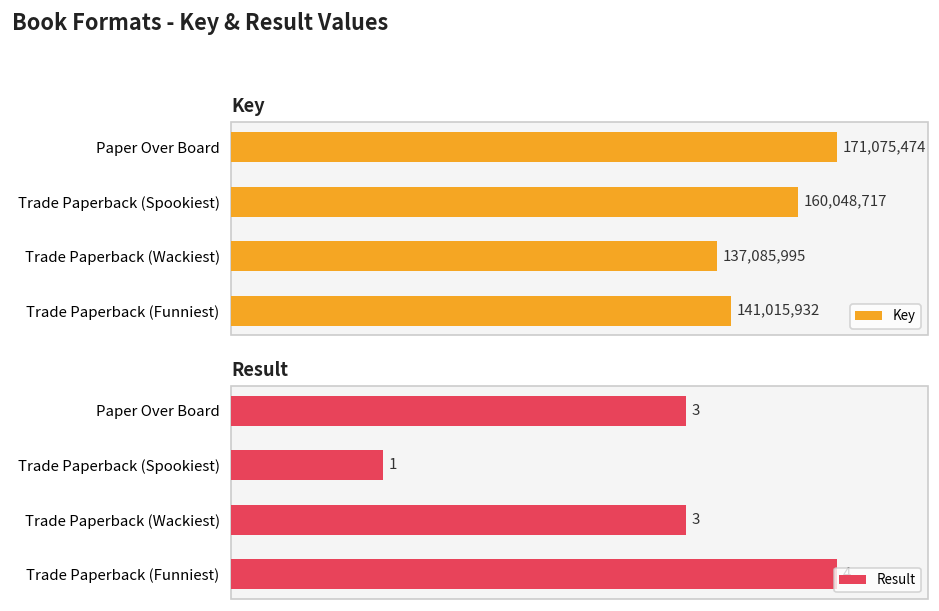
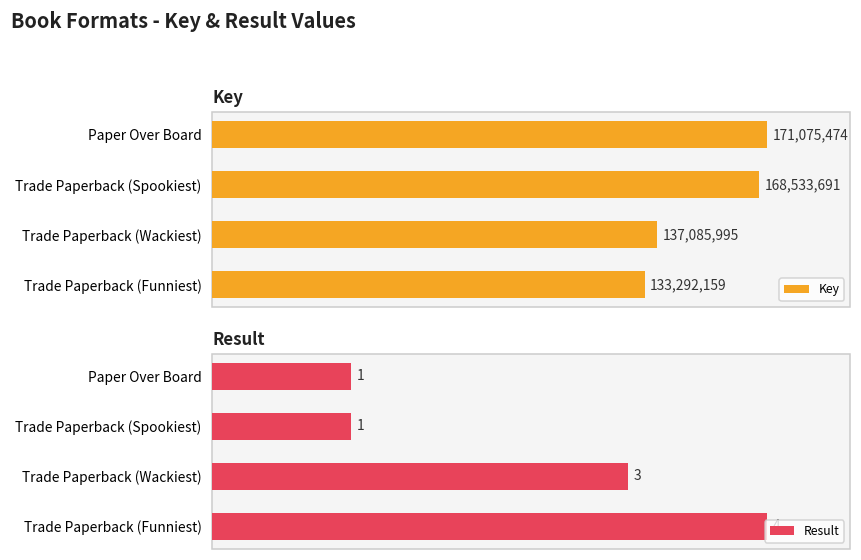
Key, Trade Paperback (Spookiest): 160,048,717 -> 168,533,691
Key, Trade Paperback (Funniest): 141,015,932 -> 133,292,159
Result, Paper Over Board: 3 -> 1
